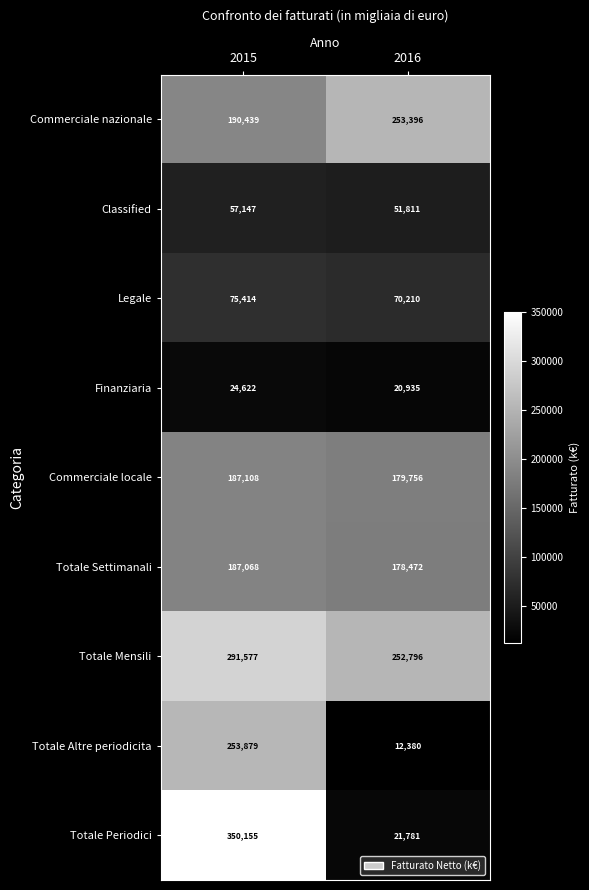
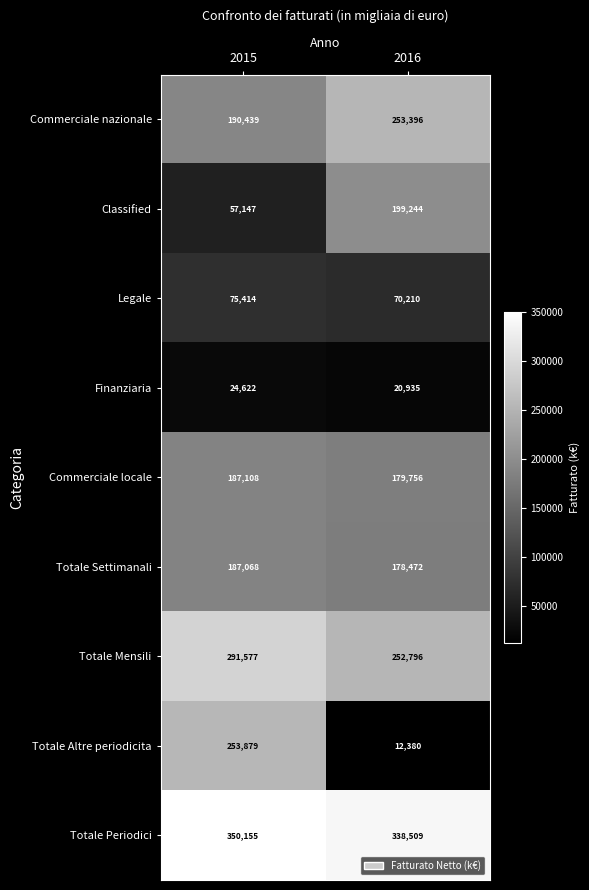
Classified, 2016: 51,811 -> 199,244
Totale Periodici, 2016: 21,781 -> 338,509
